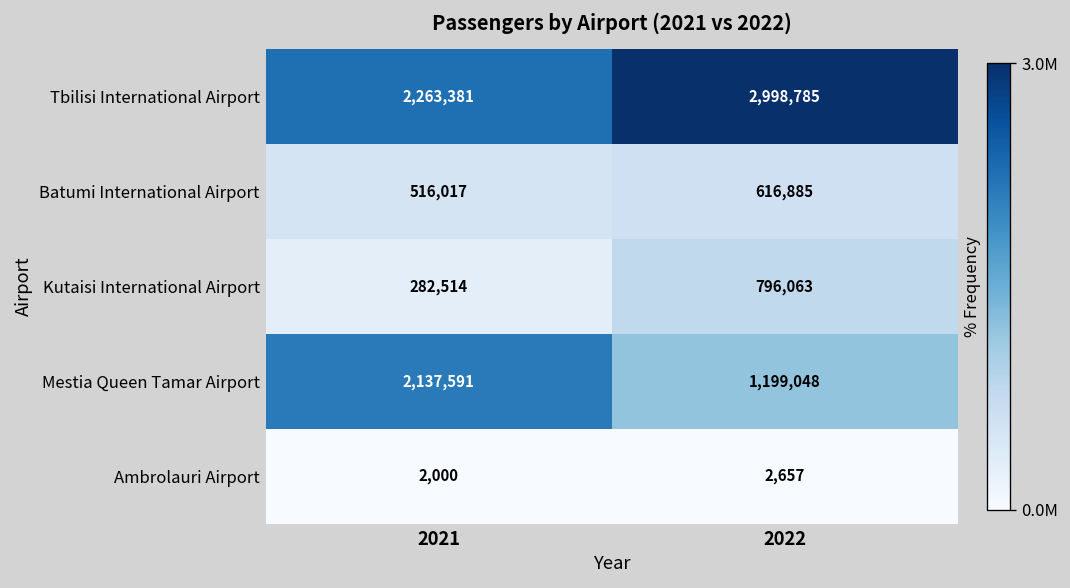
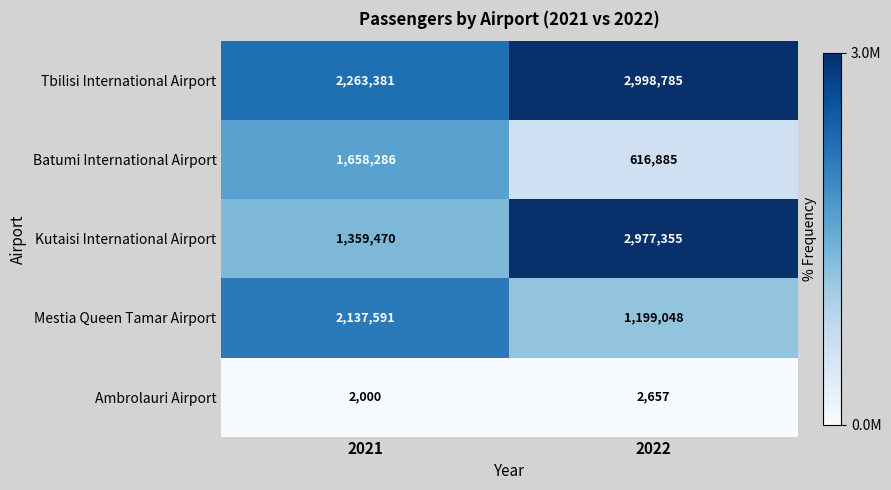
Batumi International Airport, 2021: 516,017 -> 1,658,286
Kutaisi International Airport, 2021: 282,514 -> 1,359,470
Kutaisi International Airport, 2022: 796,063 -> 2,977,355
